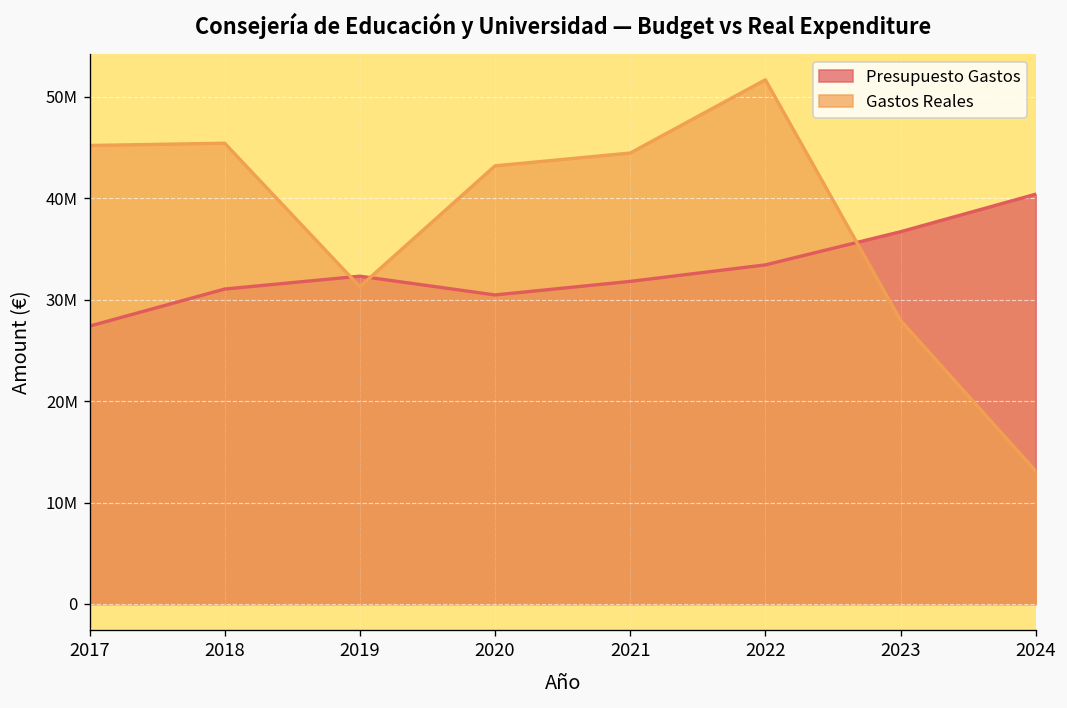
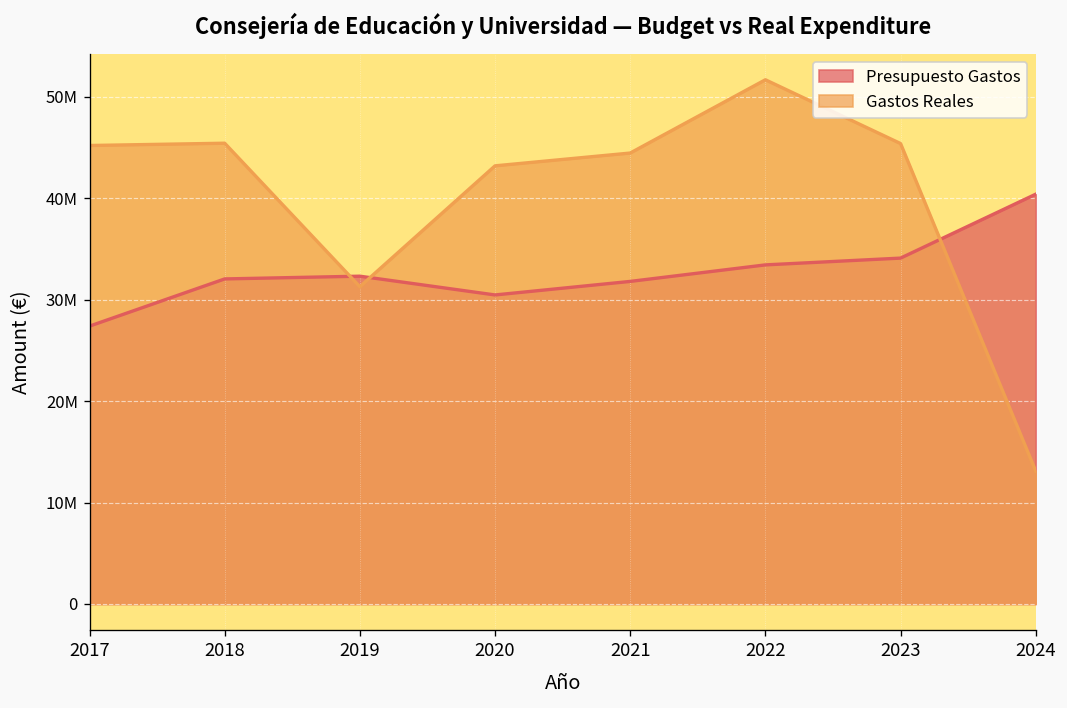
Presupuesto Gastos, 2018: 31000000 -> 32000000
Presupuesto Gastos, 2023: 37000000 -> 34000000
Gastos Reales, 2023: 28000000 -> 45000000
